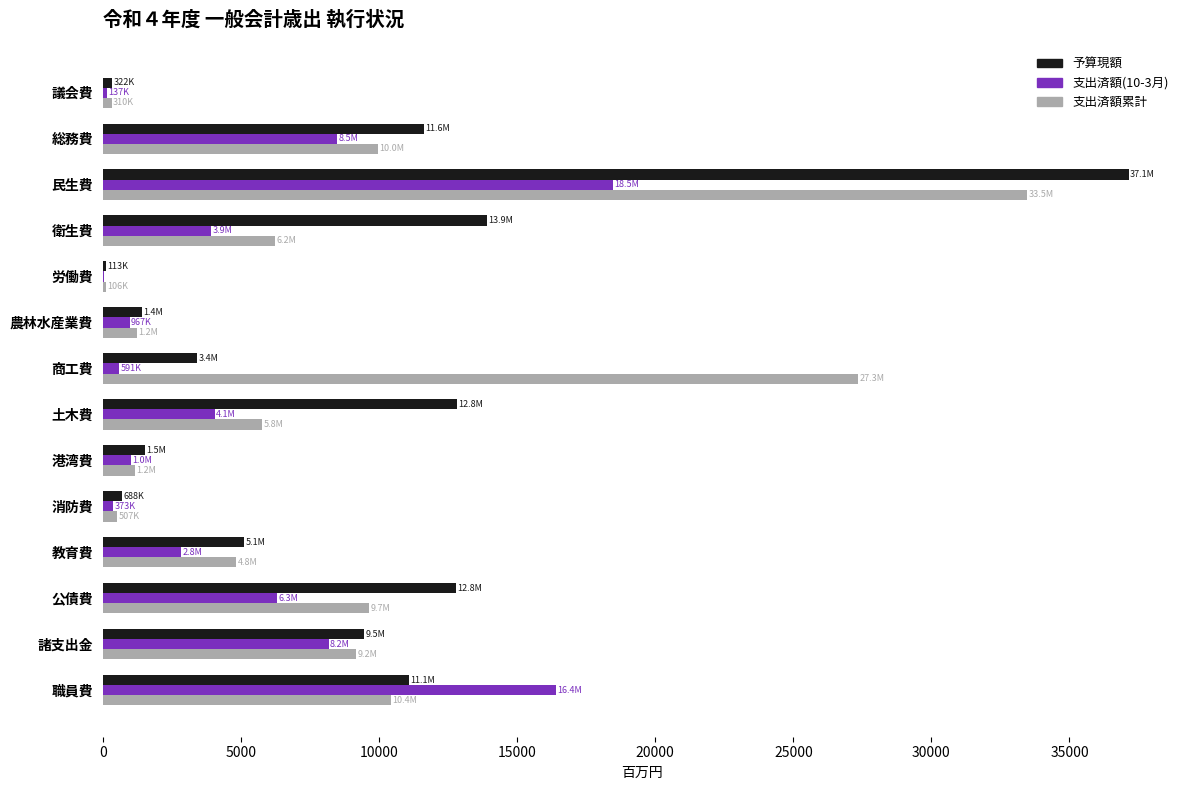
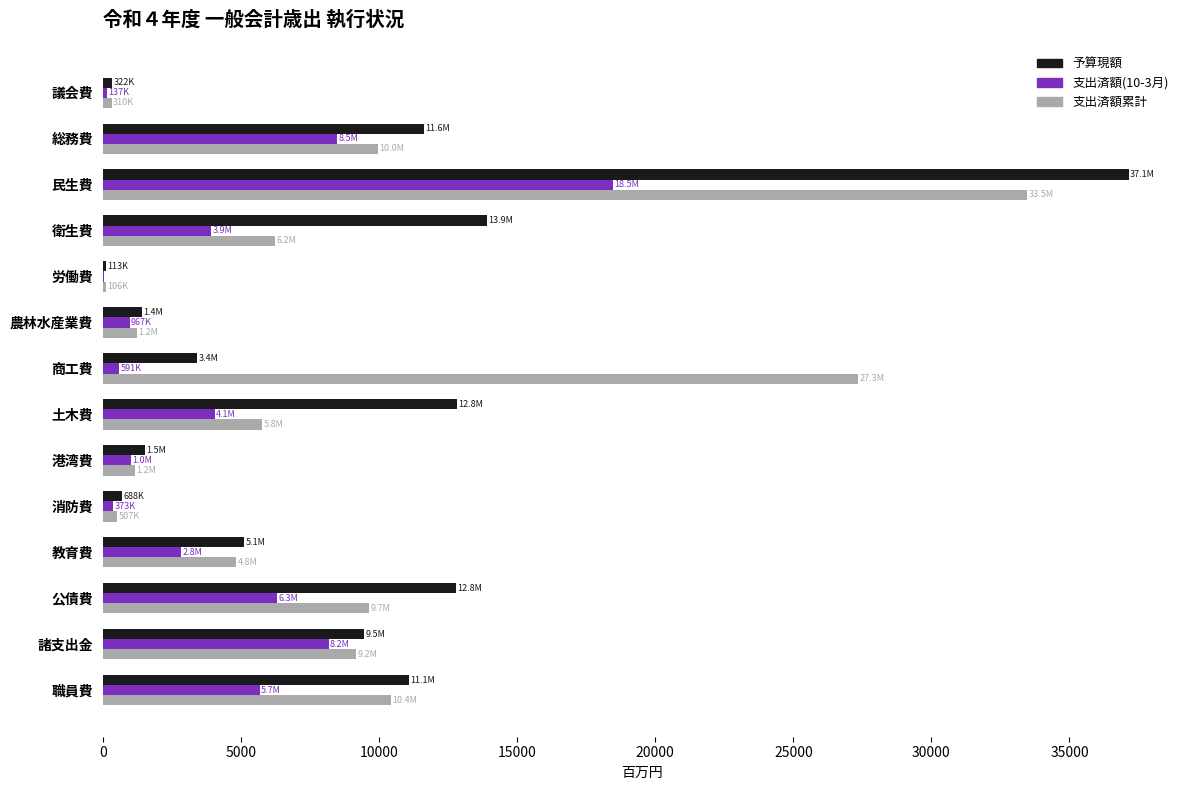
支出済額(10-3月), 職員費: 16.4M -> 5.7M
